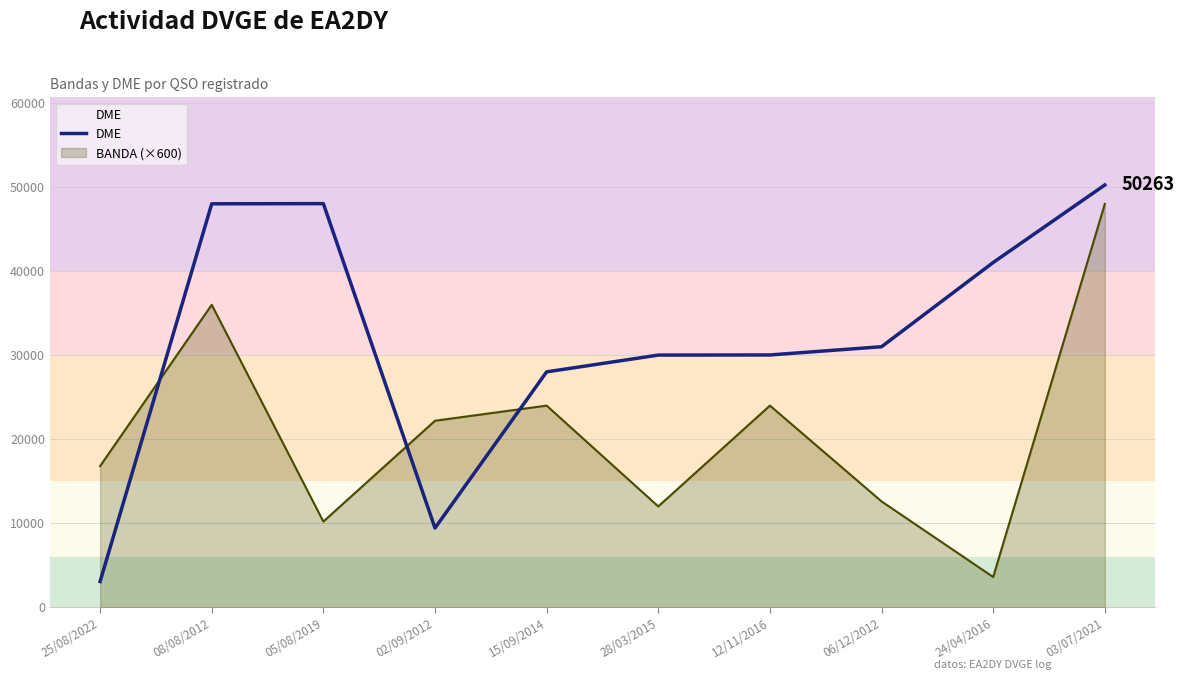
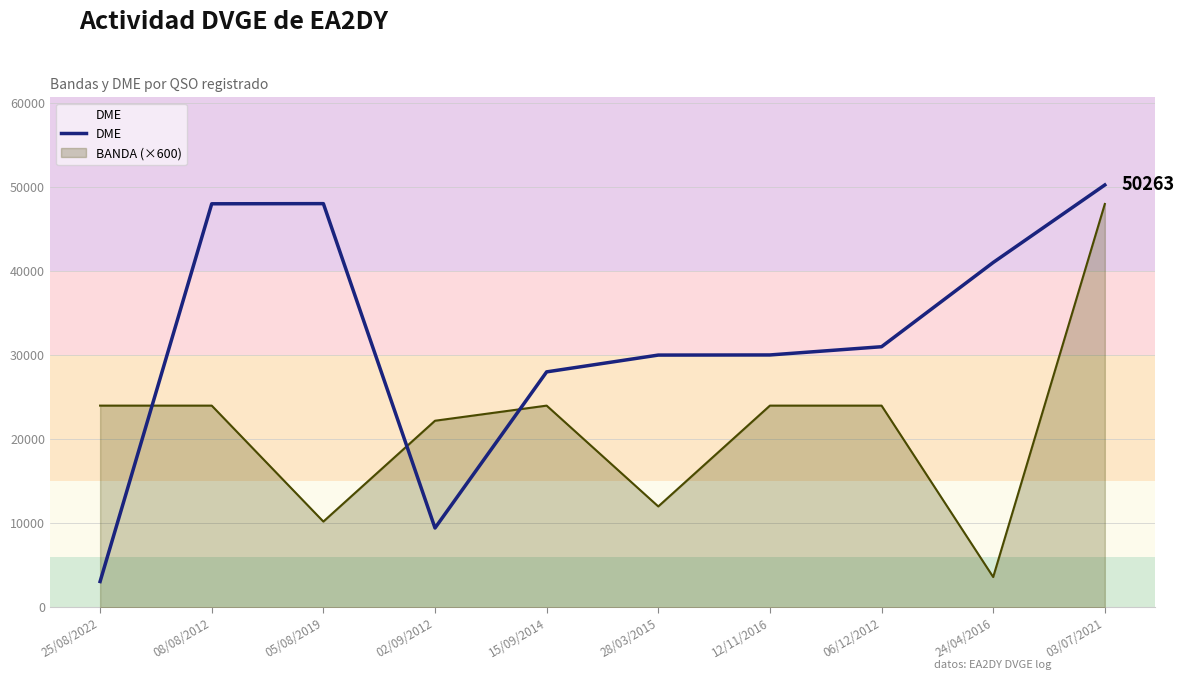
BANDA (×600), 25/08/2022: 17000 -> 24000
BANDA (×600), 08/08/2012: 36000 -> 24000
BANDA (×600), 06/12/2012: 13000 -> 24000
